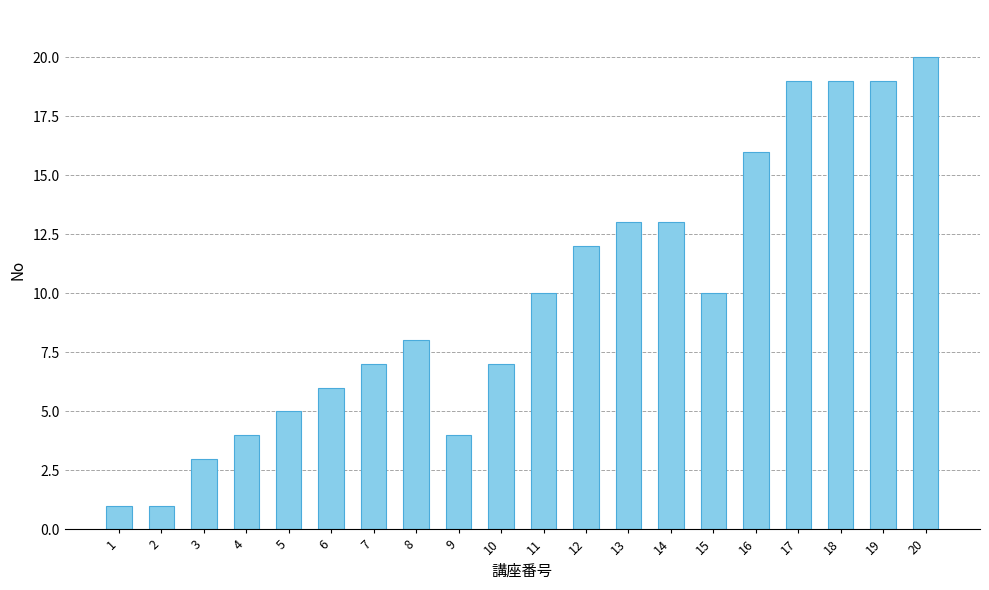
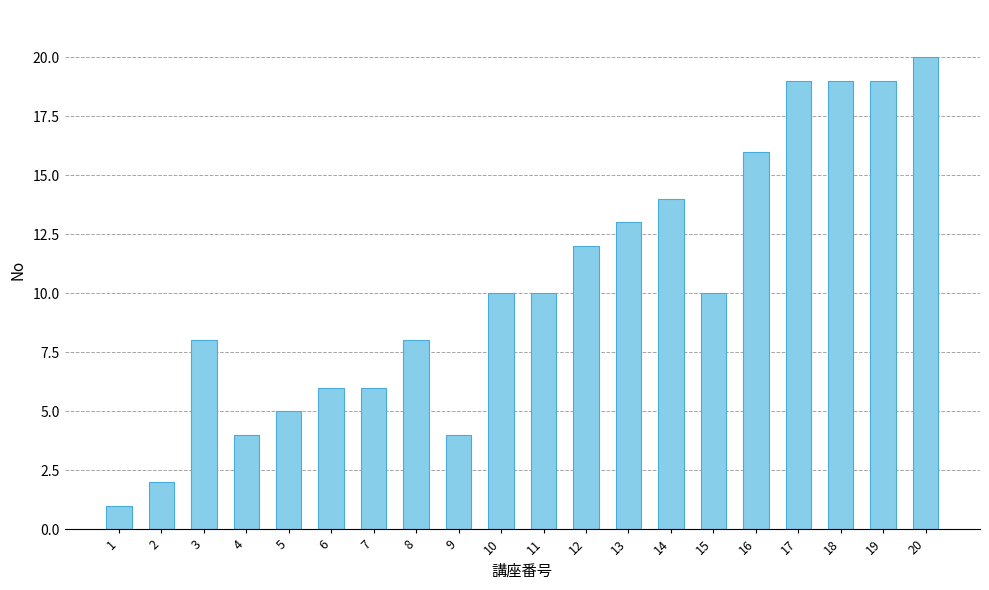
2: 1 -> 2
3: 3 -> 8
7: 7 -> 6
10: 7 -> 10
14: 13 -> 14
